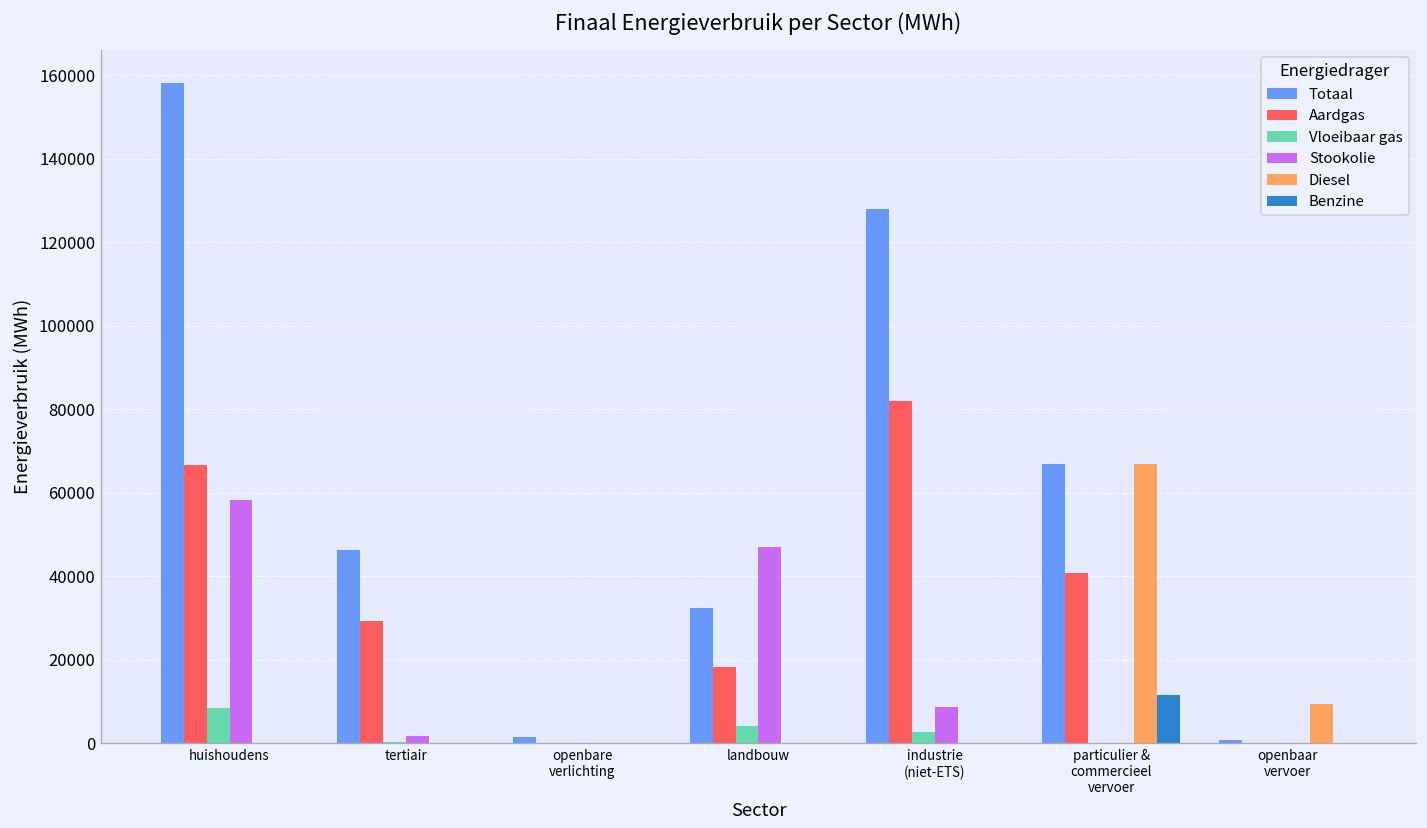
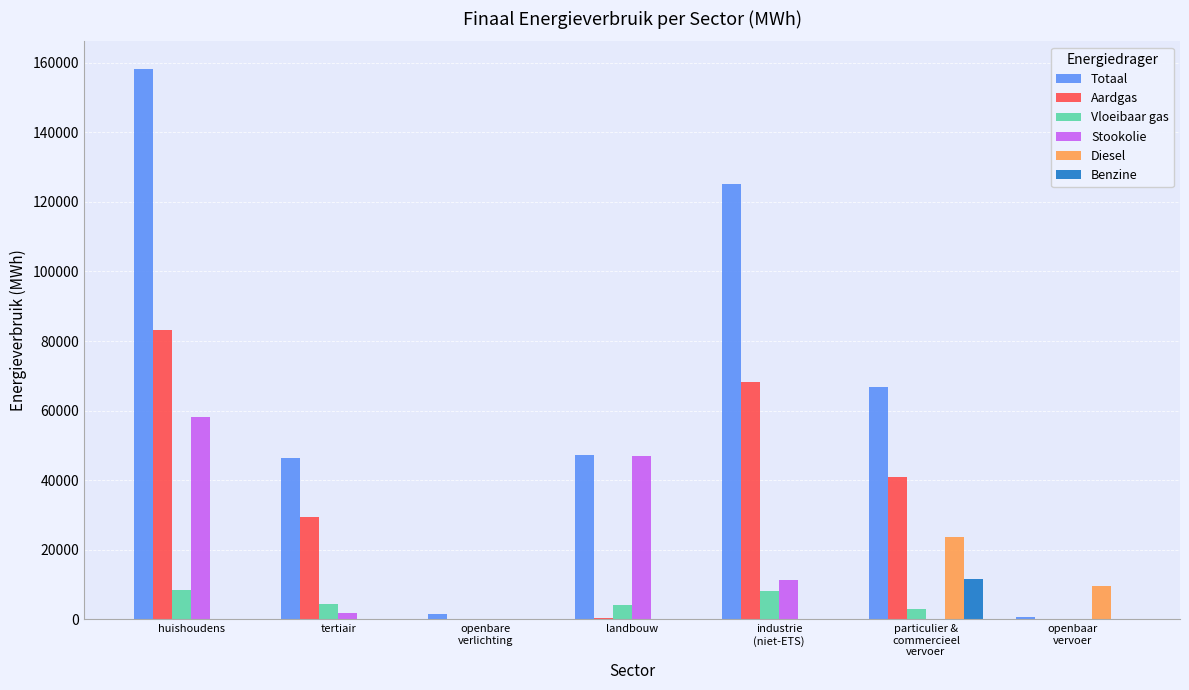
Aardgas, huishoudens: 67000 -> 83000
Vloeibaar gas, tertiair: 0 -> 4000
Totaal, landbouw: 32000 -> 47000
Aardgas, landbouw: 18000 -> 0
Totaal, industrie (niet-ETS): 128000 -> 125000
Aardgas, industrie (niet-ETS): 82000 -> 68000
Vloeibaar gas, industrie (niet-ETS): 3000 -> 8000
Stookolie, industrie (niet-ETS): 9000 -> 11000
Vloeibaar gas, particulier & commercieel vervoer: 0 -> 3000
Diesel, particulier & commercieel vervoer: 67000 -> 24000
